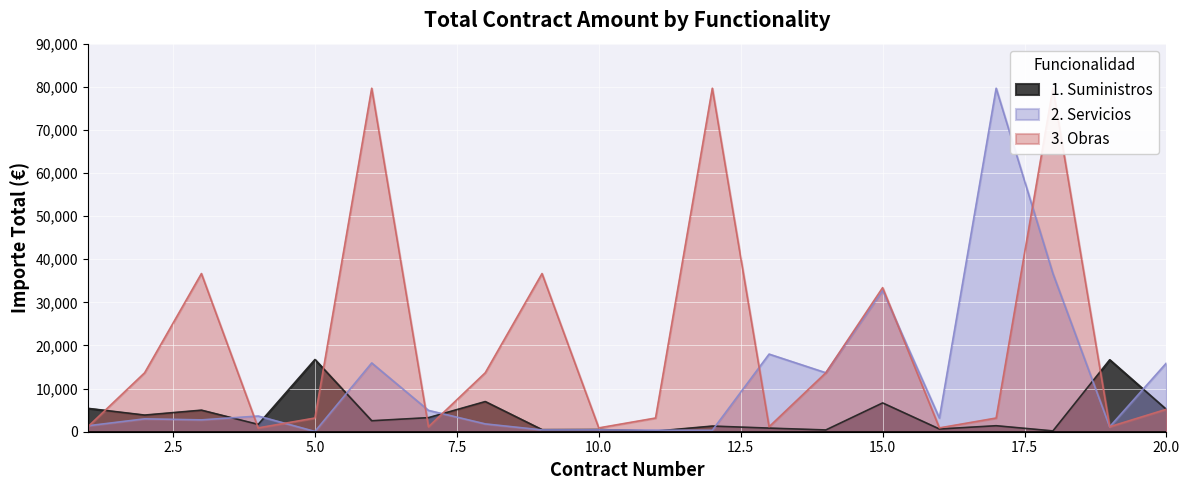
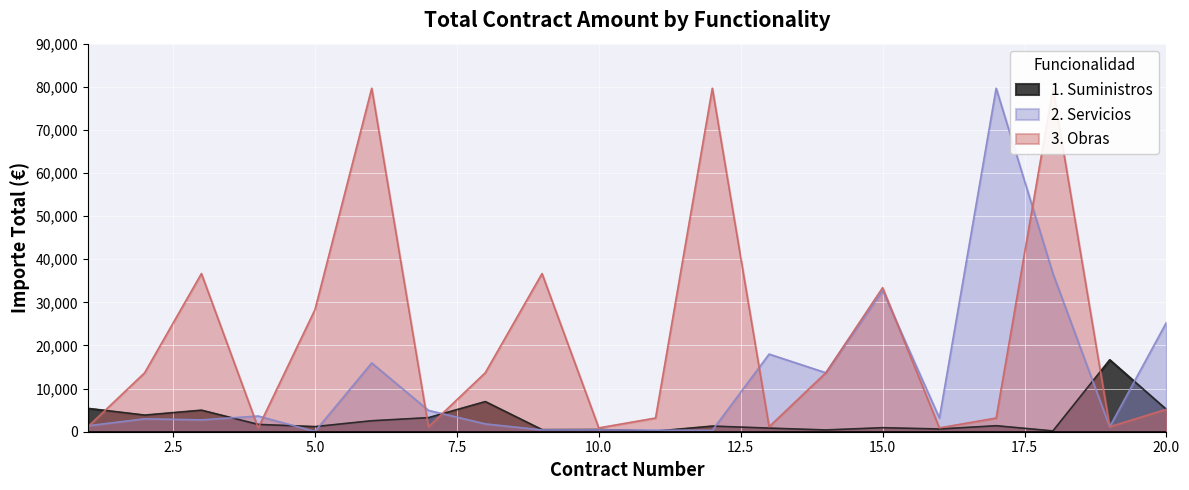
1. Suministros, 5.0: 17,000 -> 1,000
3. Obras, 5.0: 3,000 -> 28,000
1. Suministros, 15.0: 7,000 -> 1,000
2. Servicios, 20.0: 16,000 -> 25,000
